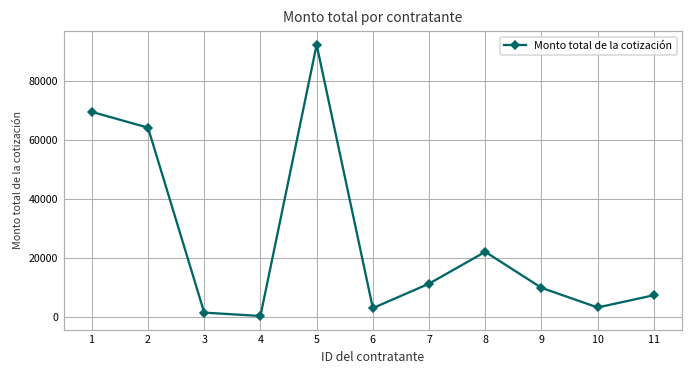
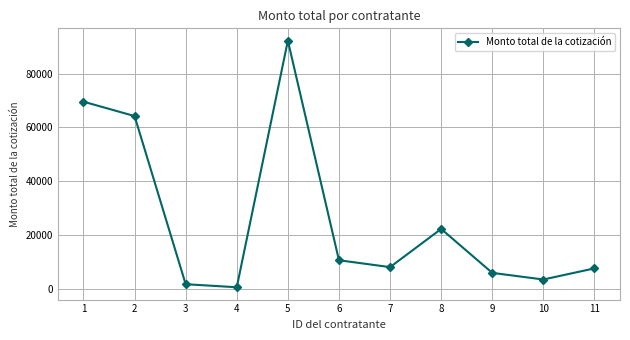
6: 3000 -> 11000
7: 11000 -> 8000
9: 10000 -> 6000
